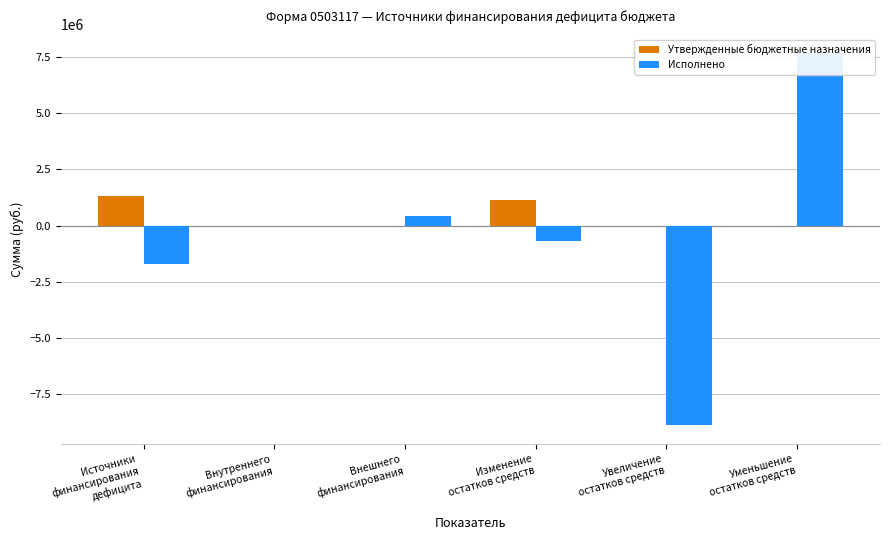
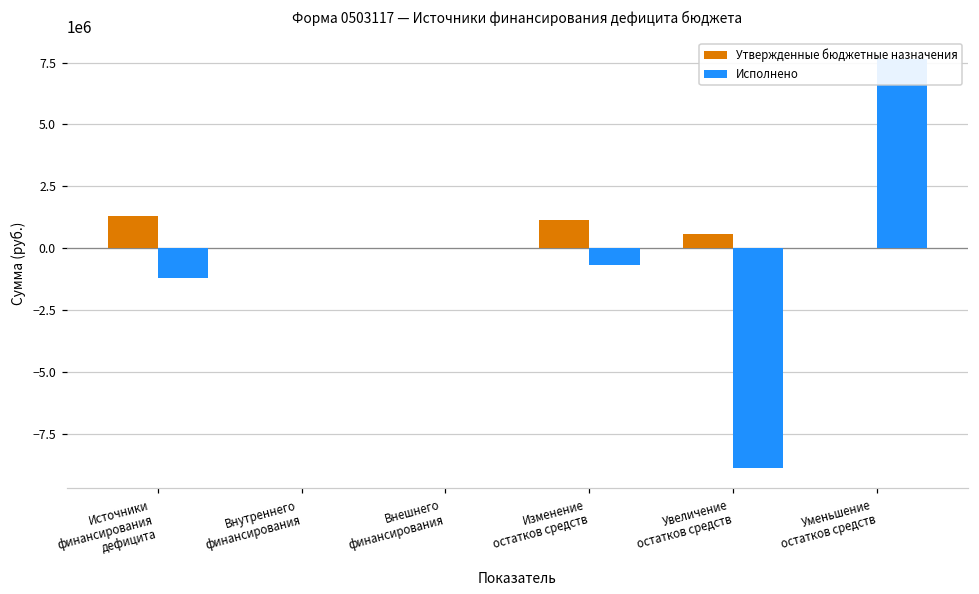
Исполнено, Источники финансирования дефицита: -1700000 -> -1200000
Исполнено, Внешнего финансирования: 400000 -> 0
Утвержденные бюджетные назначения, Увеличение остатков средств: 0 -> 600000
